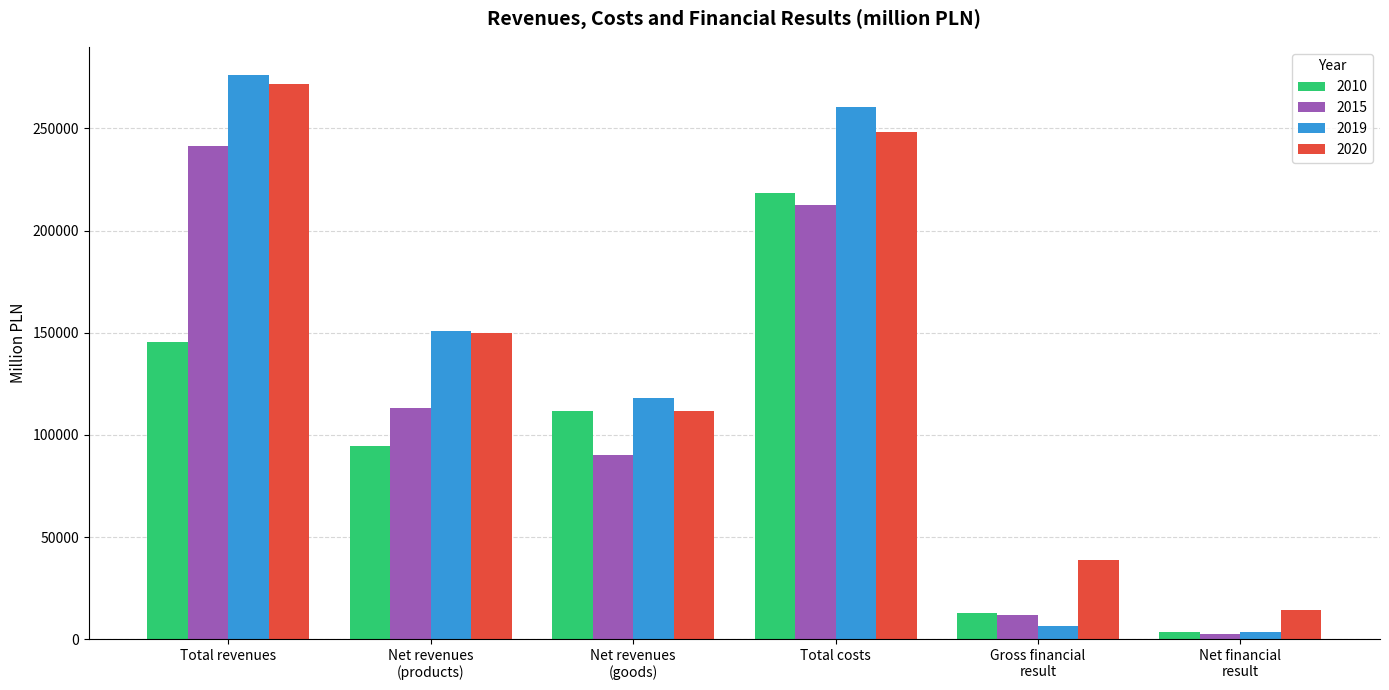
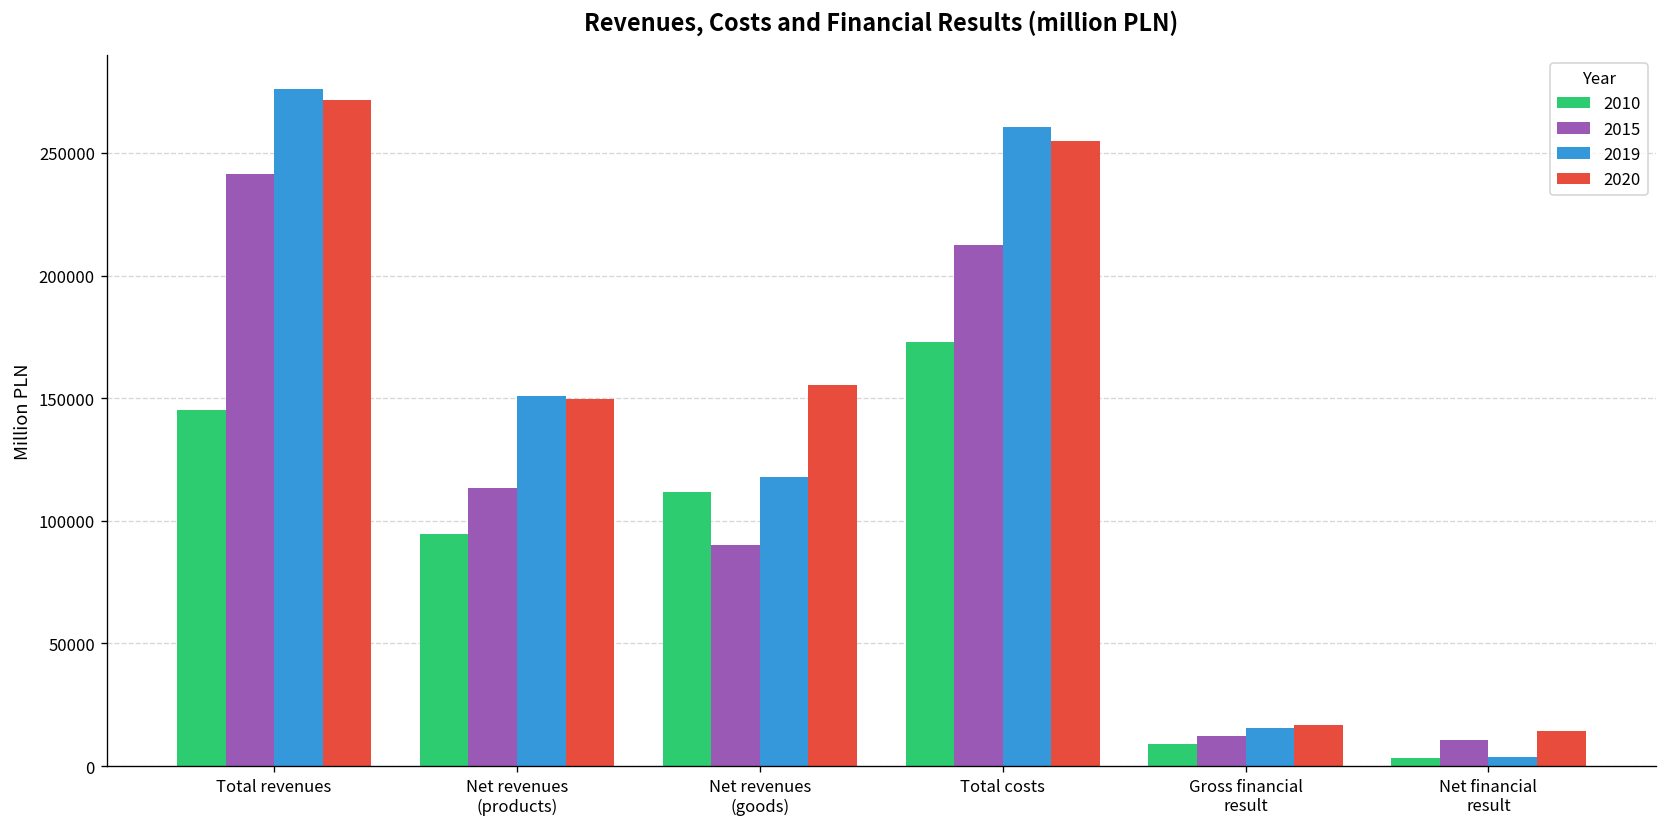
2020, Net revenues (goods): 111000 -> 155000
2010, Total costs: 218000 -> 173000
2020, Total costs: 248000 -> 255000
2010, Gross financial result: 13000 -> 9000
2019, Gross financial result: 7000 -> 16000
2020, Gross financial result: 39000 -> 17000
2015, Net financial result: 3000 -> 11000
